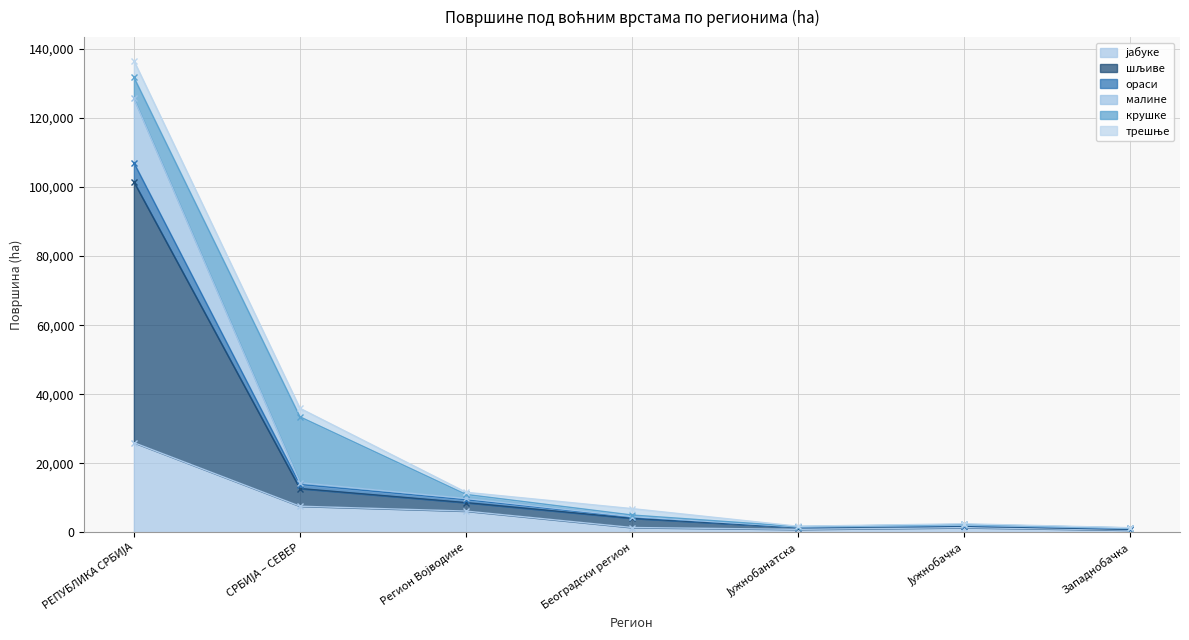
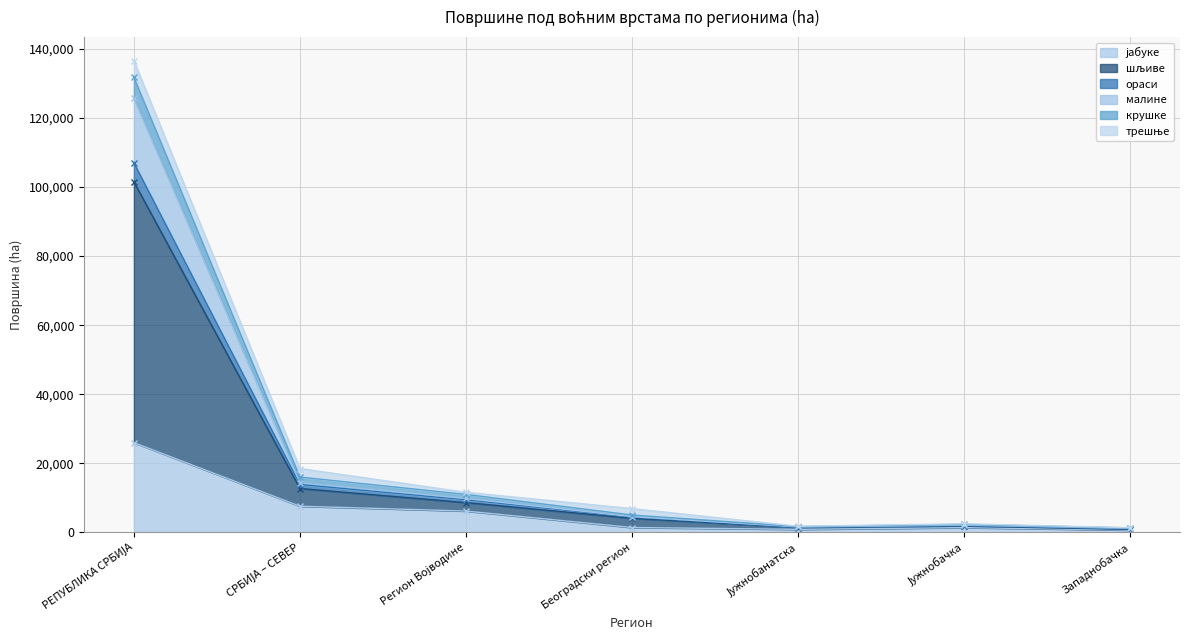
крушке, СРБИЈА – СЕВЕР: 19,000 -> 2,000
